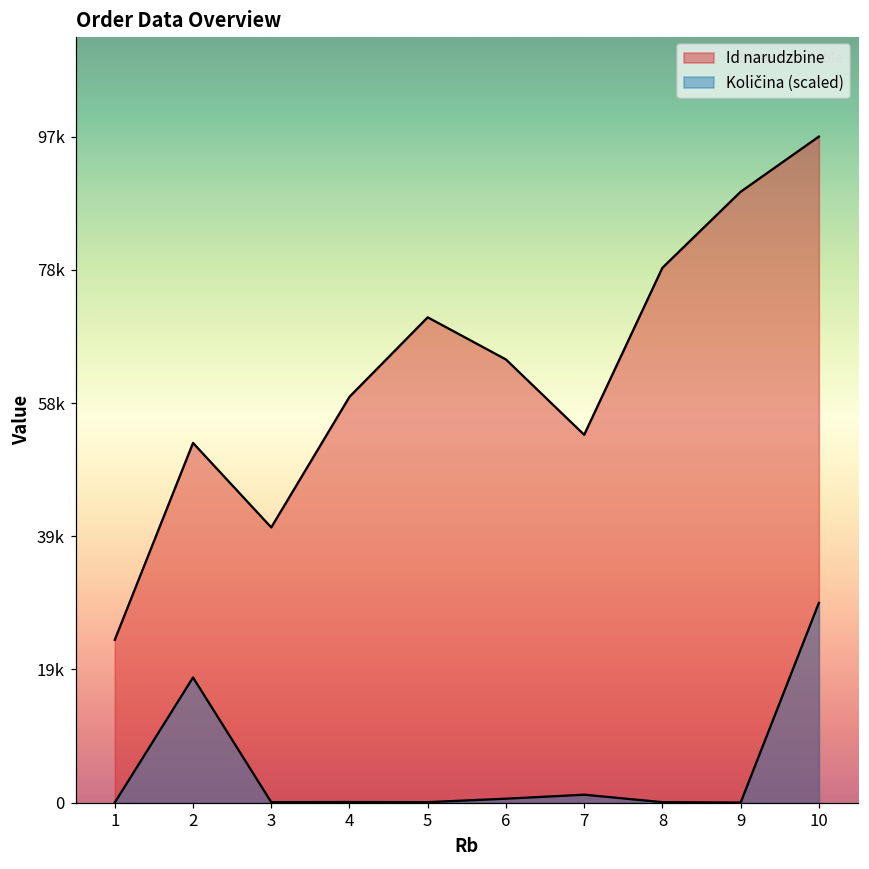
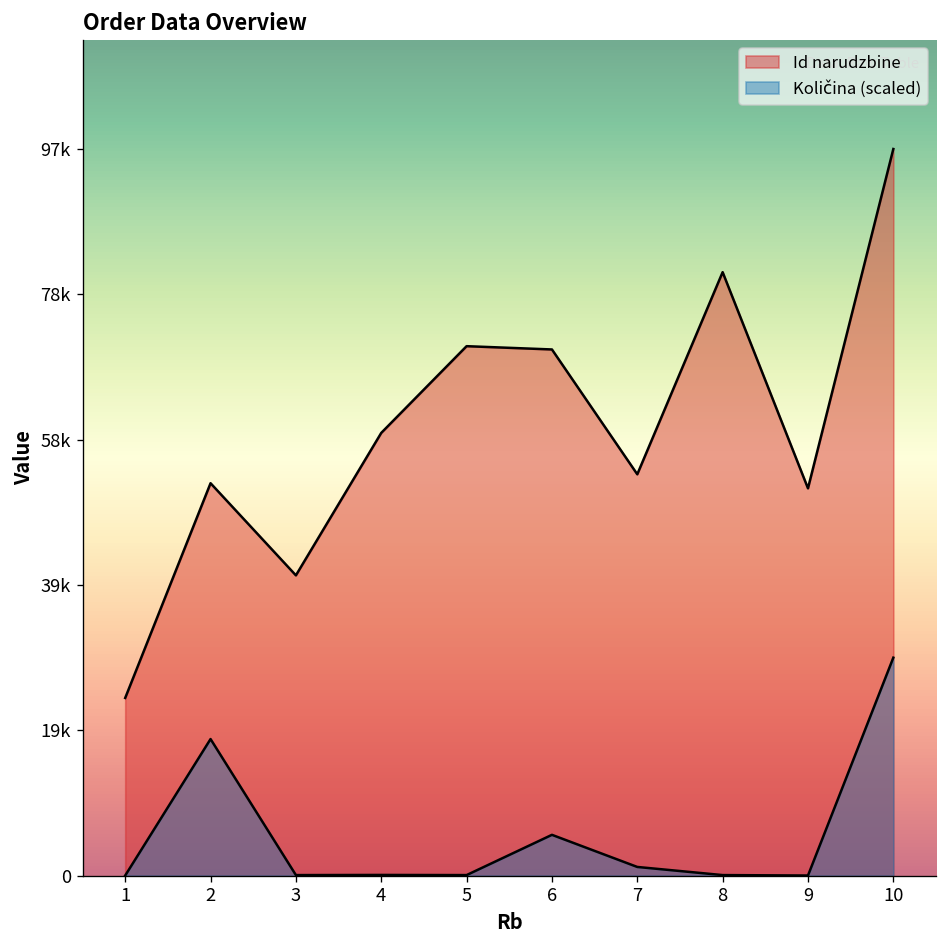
Id narudzbine, 6: 65000 -> 71000
Količina (scaled), 6: 1000 -> 6000
Id narudzbine, 8: 79000 -> 81000
Id narudzbine, 9: 90000 -> 52000
